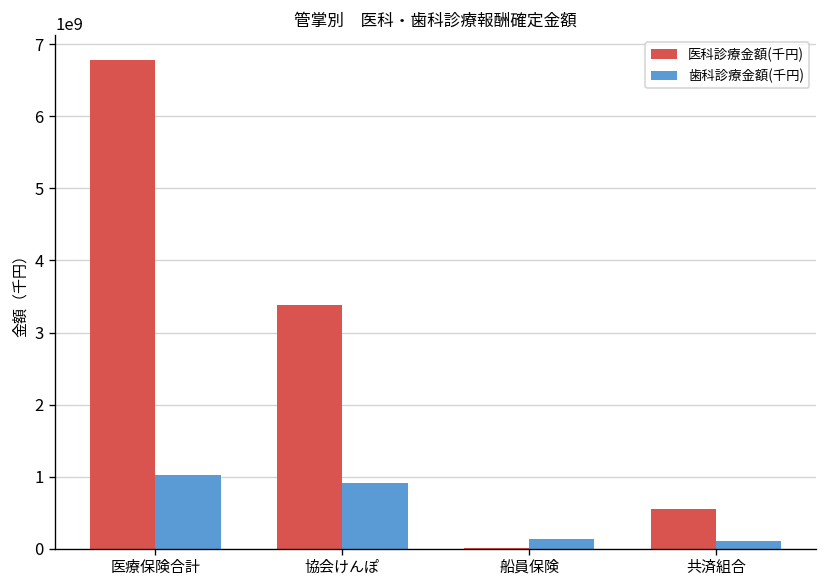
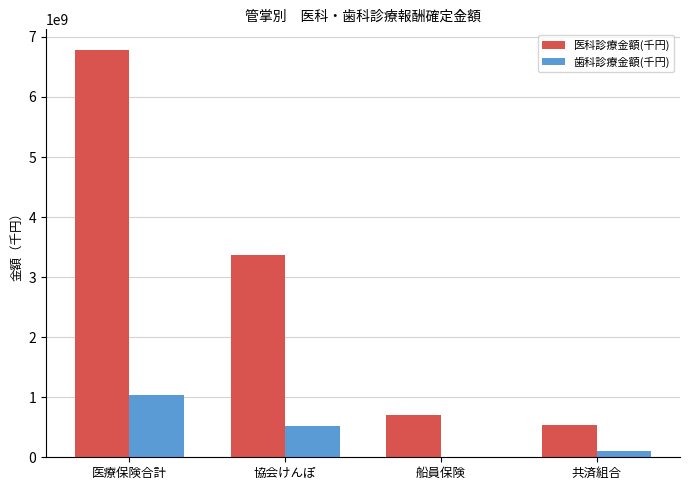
歯科診療金額(千円), 協会けんぽ: 900000000 -> 500000000
医科診療金額(千円), 船員保険: 0 -> 700000000
歯科診療金額(千円), 船員保険: 100000000 -> 0
